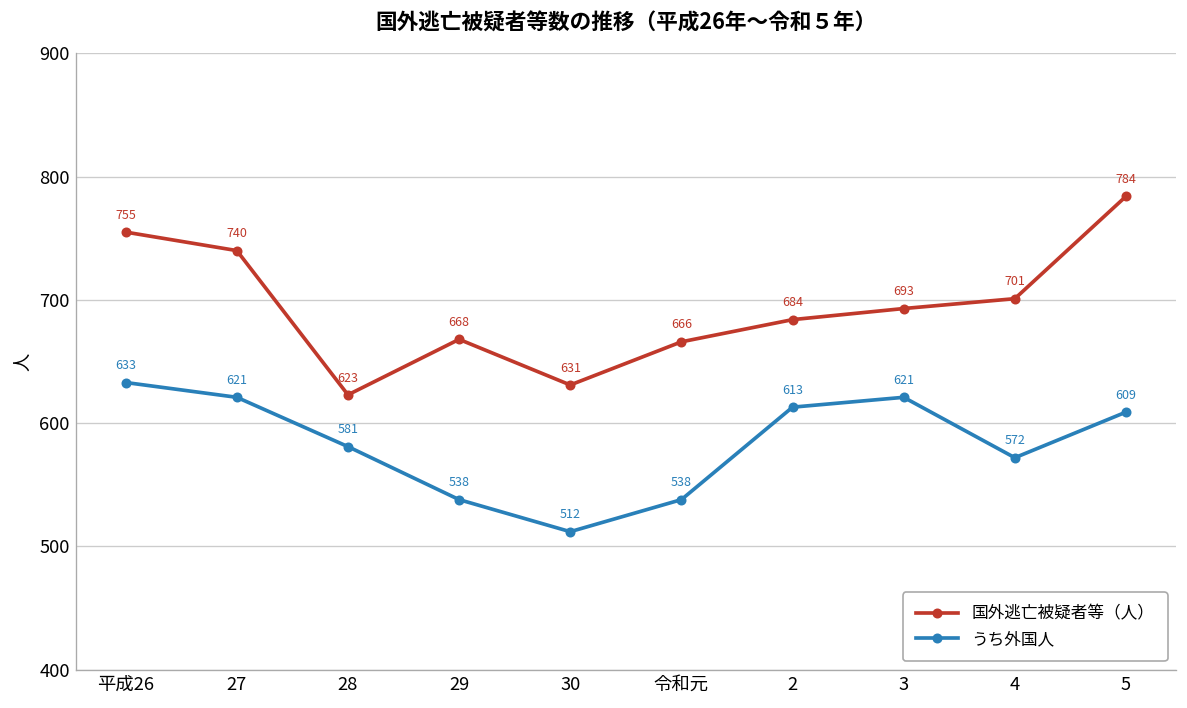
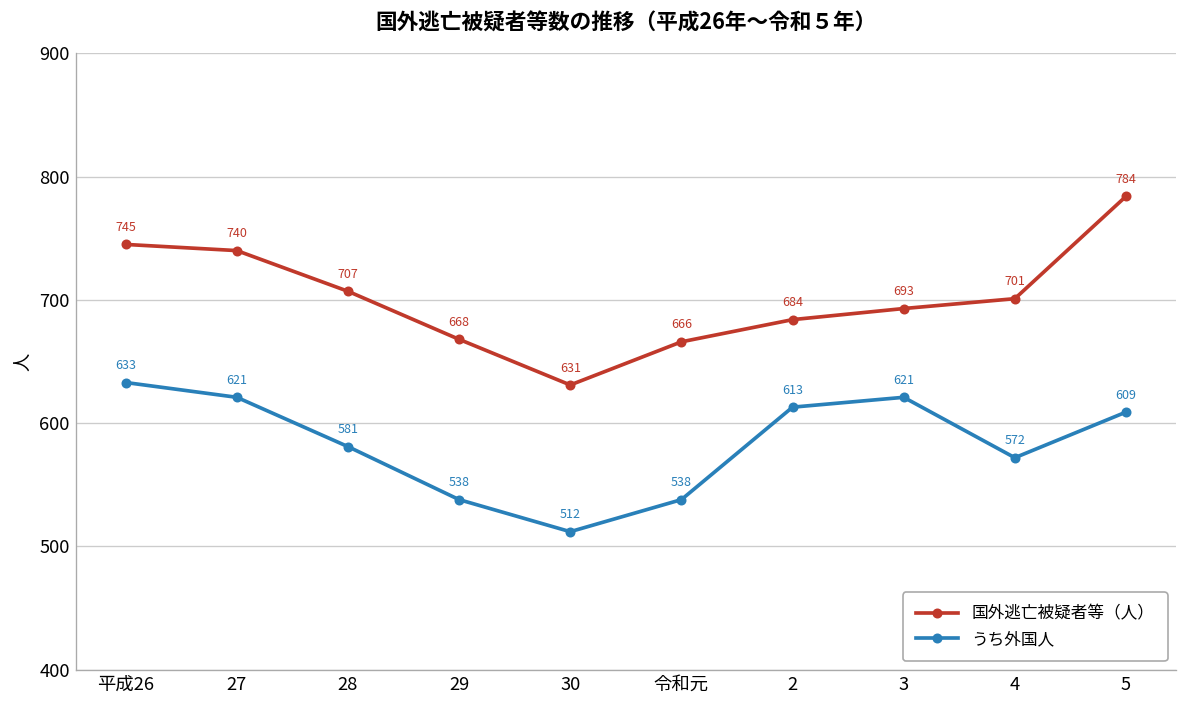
国外逃亡被疑者等（人）, 平成26: 755 -> 745
国外逃亡被疑者等（人）, 28: 623 -> 707
